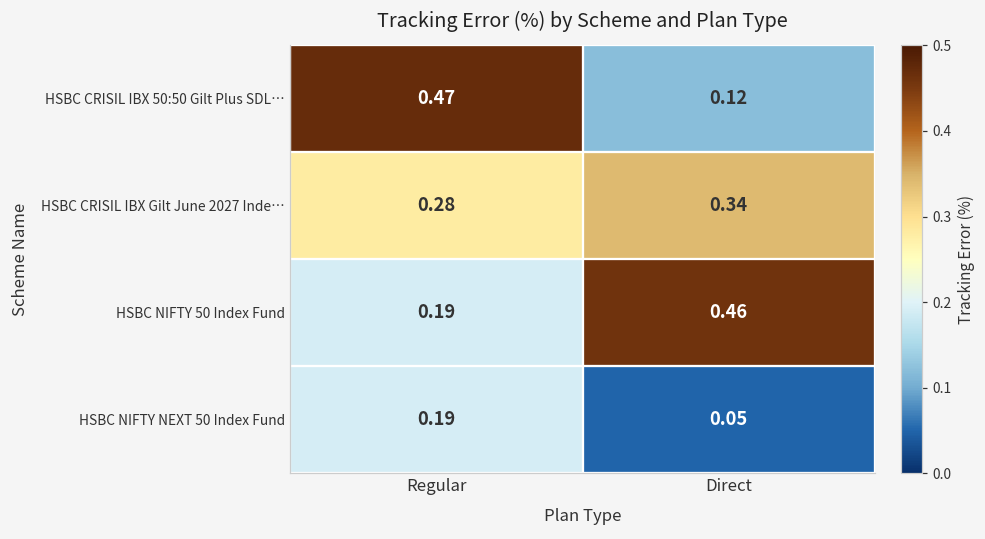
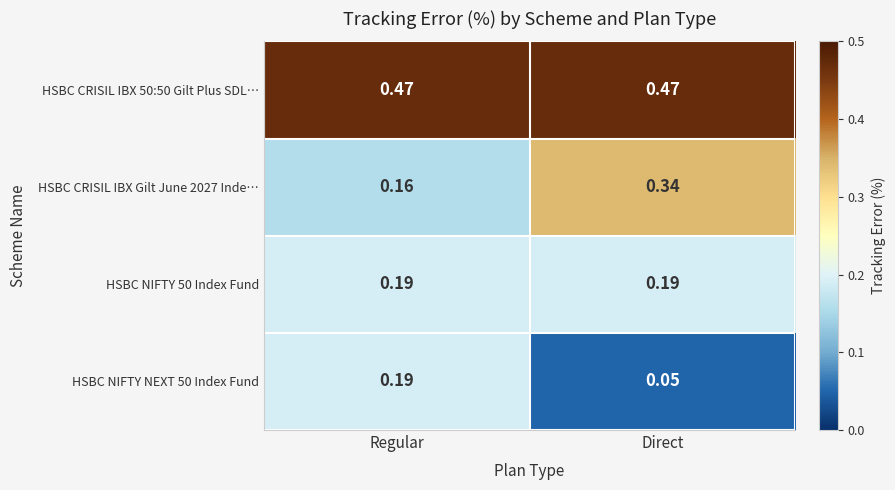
HSBC CRISIL IBX 50:50 Gilt Plus SDL…, Direct: 0.12 -> 0.47
HSBC CRISIL IBX Gilt June 2027 Inde…, Regular: 0.28 -> 0.16
HSBC NIFTY 50 Index Fund, Direct: 0.46 -> 0.19
